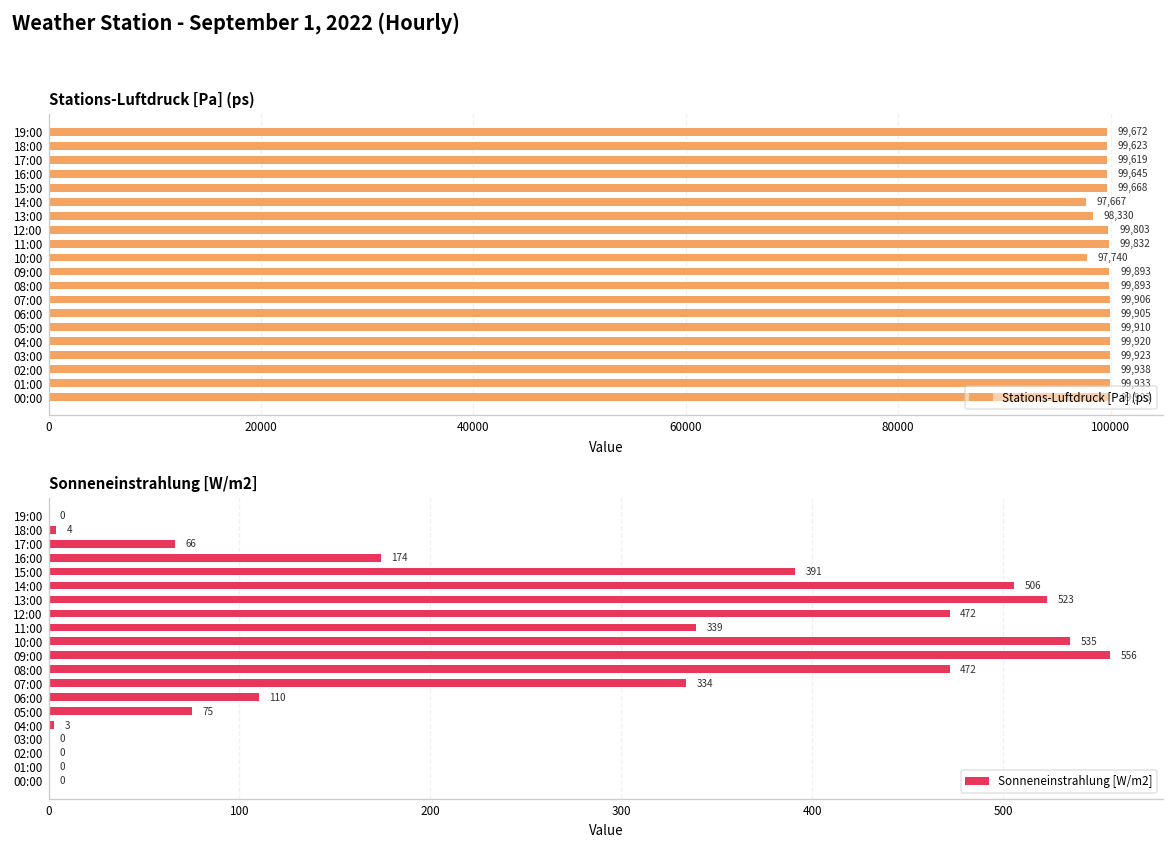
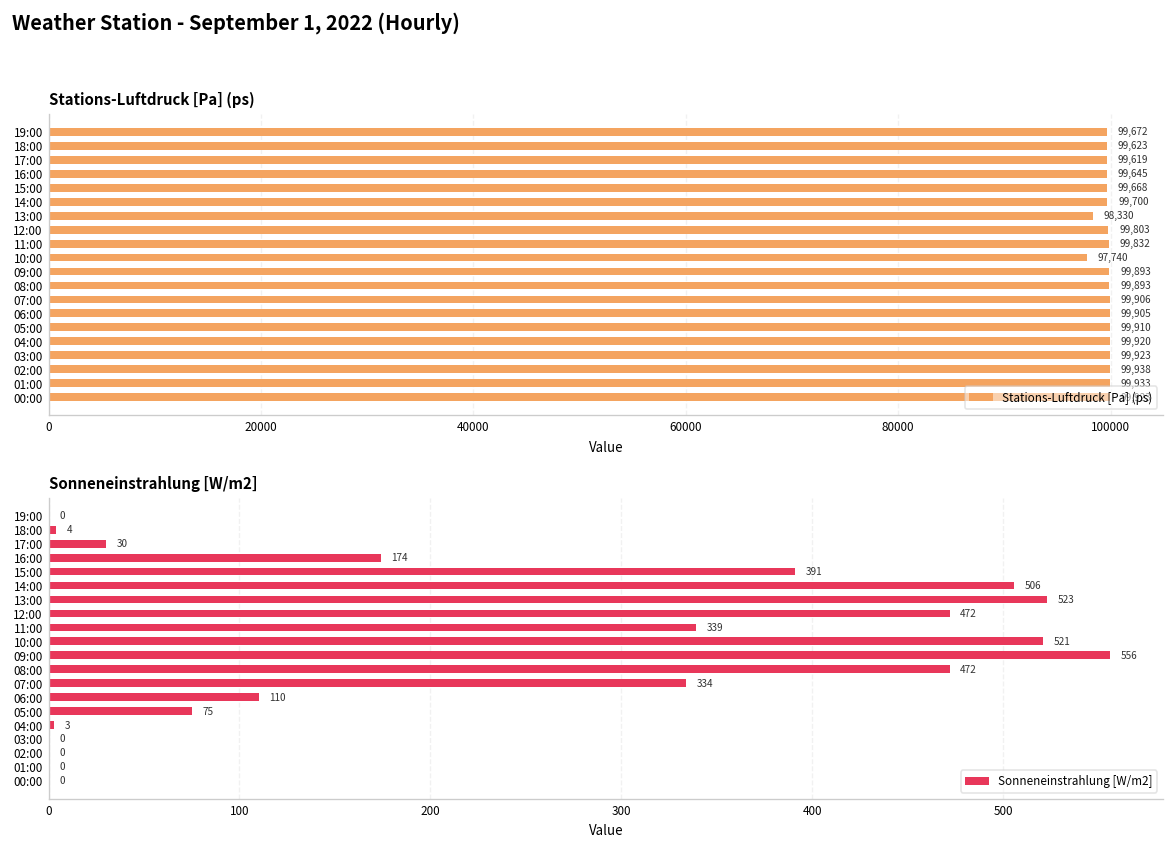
Stations-Luftdruck [Pa] (ps), 14:00: 97,667 -> 99,700
Sonneneinstrahlung [W/m2], 17:00: 66 -> 30
Sonneneinstrahlung [W/m2], 10:00: 535 -> 521
